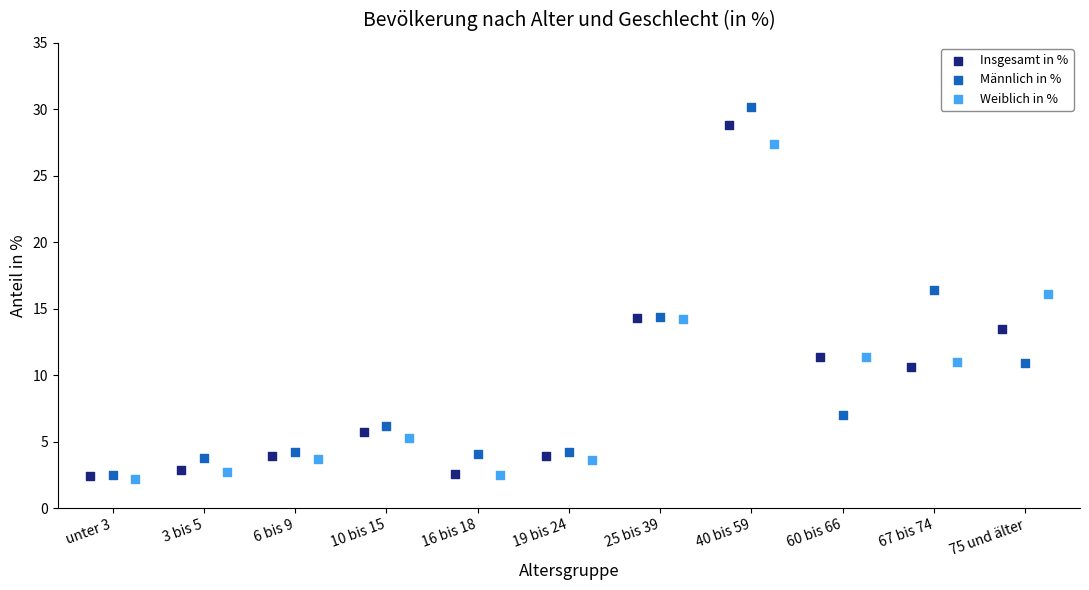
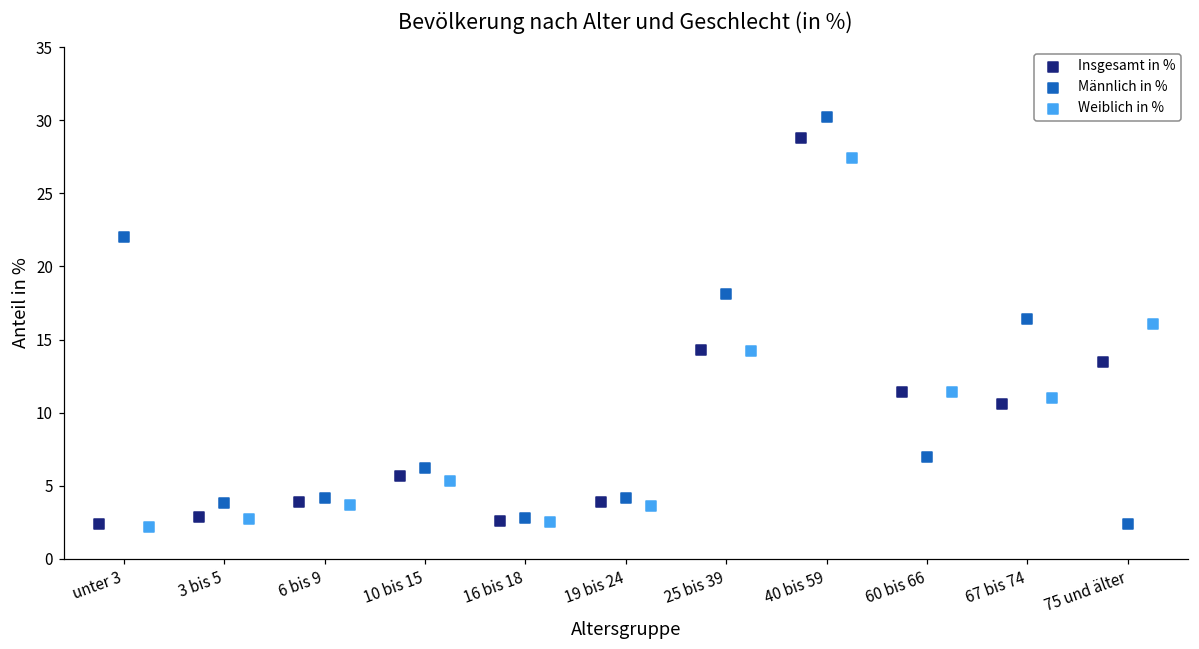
Männlich in %, unter 3: 2.5 -> 22.0
Männlich in %, 16 bis 18: 4.1 -> 2.8
Männlich in %, 25 bis 39: 14.4 -> 18.1
Männlich in %, 75 und älter: 10.9 -> 2.4
